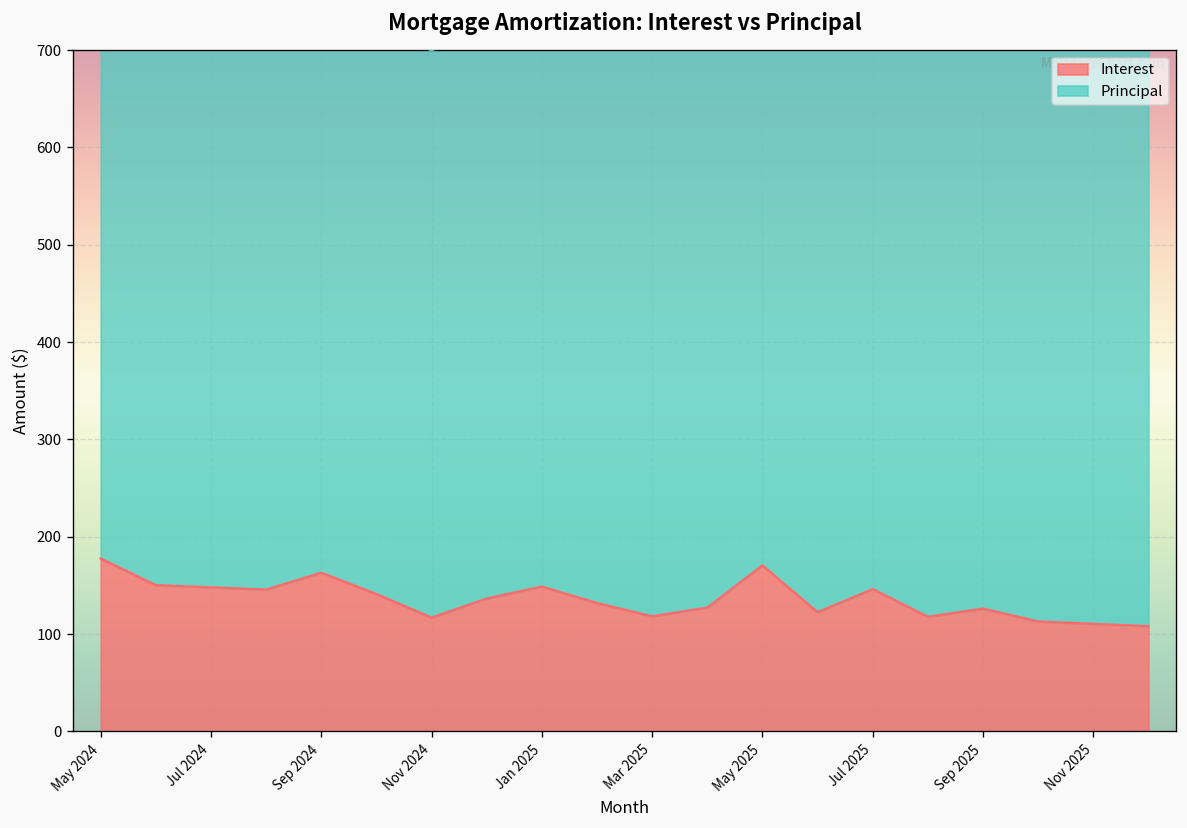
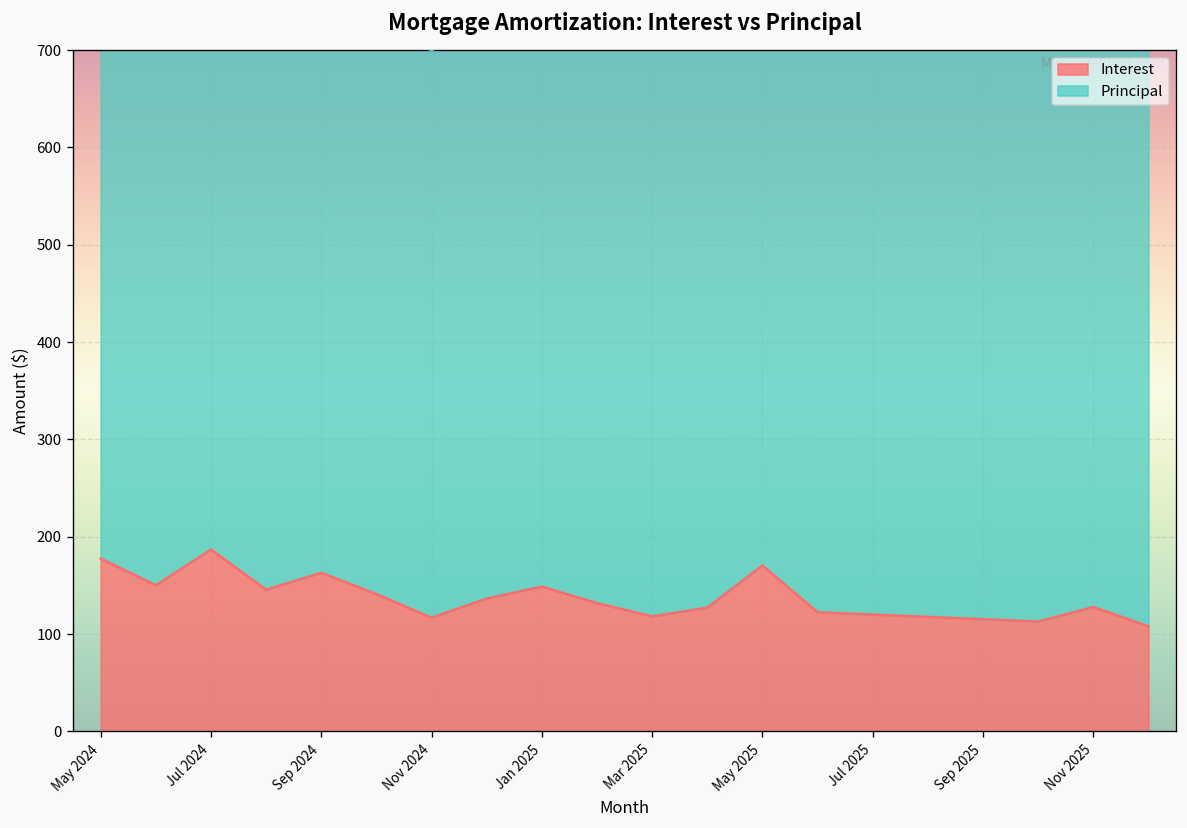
Interest, Jul 2024: 150 -> 190
Interest, Jul 2025: 150 -> 120
Interest, Sep 2025: 130 -> 120
Interest, Nov 2025: 110 -> 130
